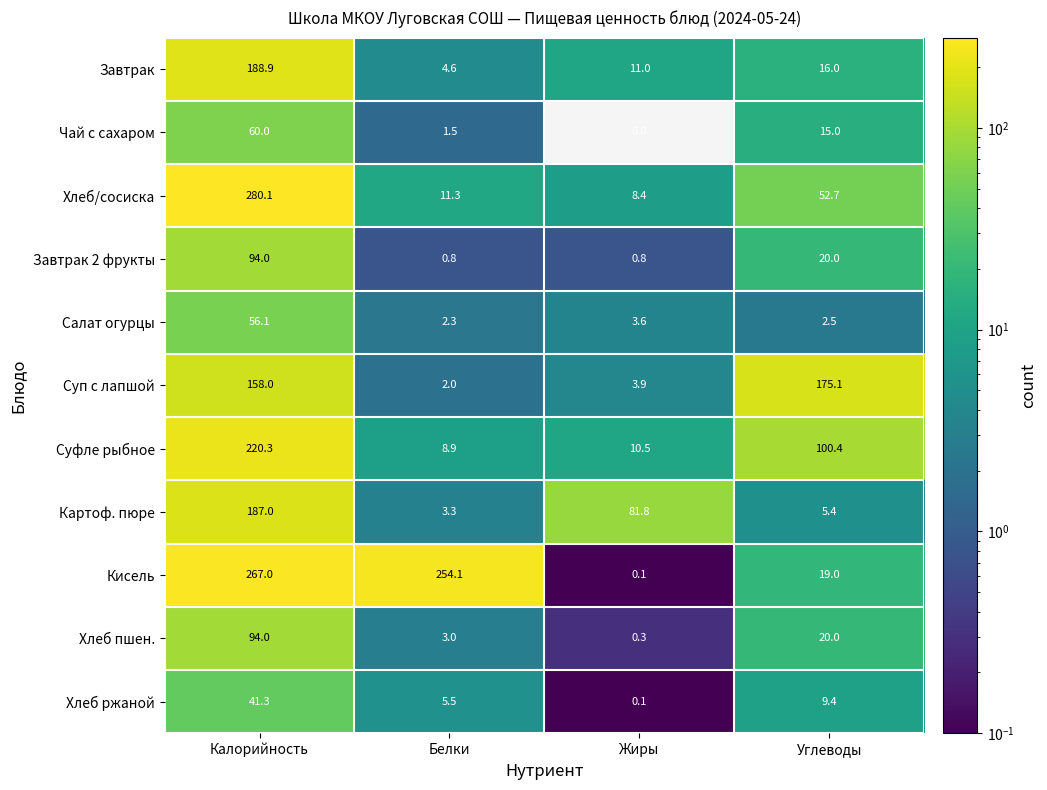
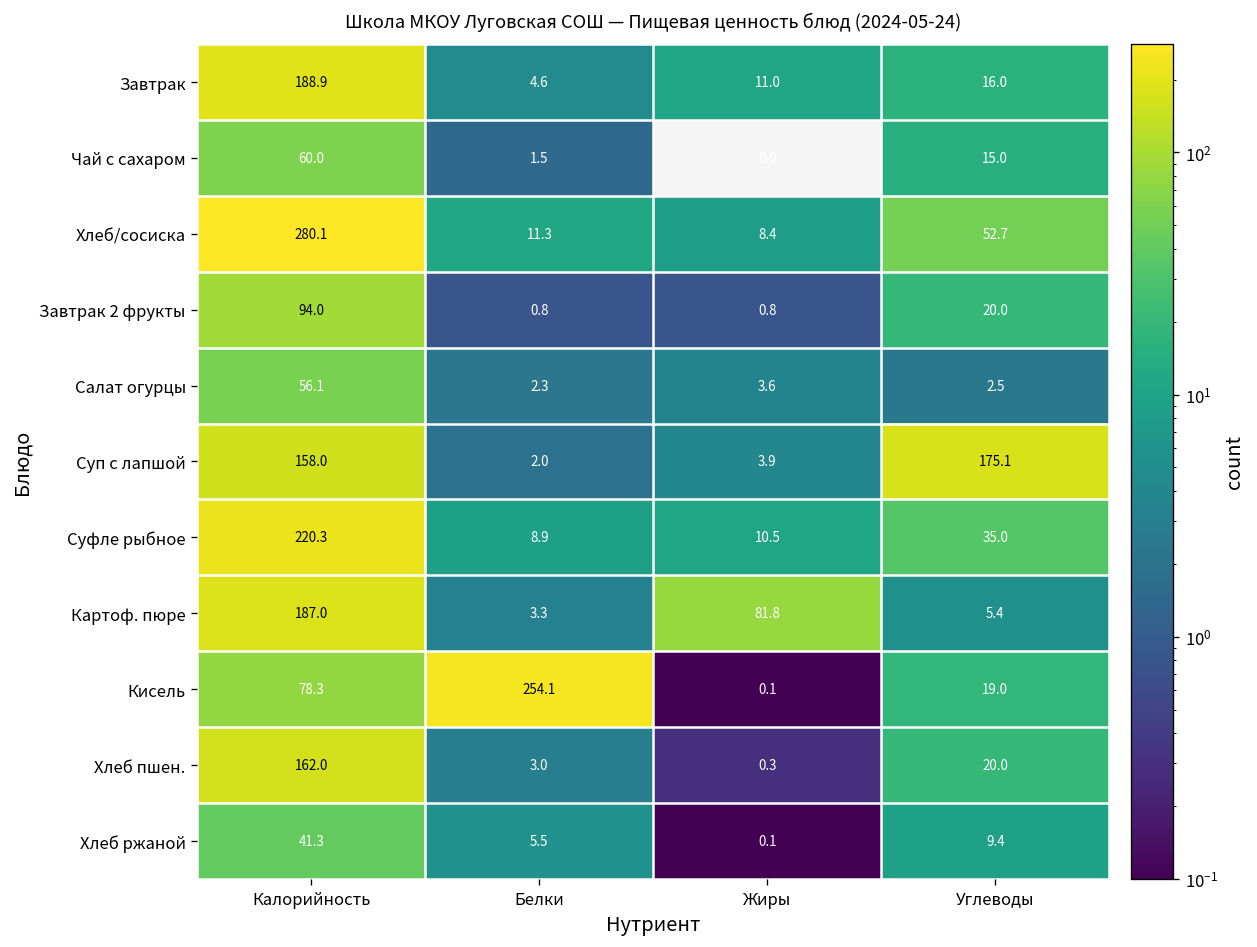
Суфле рыбное, Углеводы: 100.4 -> 35.0
Кисель, Калорийность: 267.0 -> 78.3
Хлеб пшен., Калорийность: 94.0 -> 162.0
